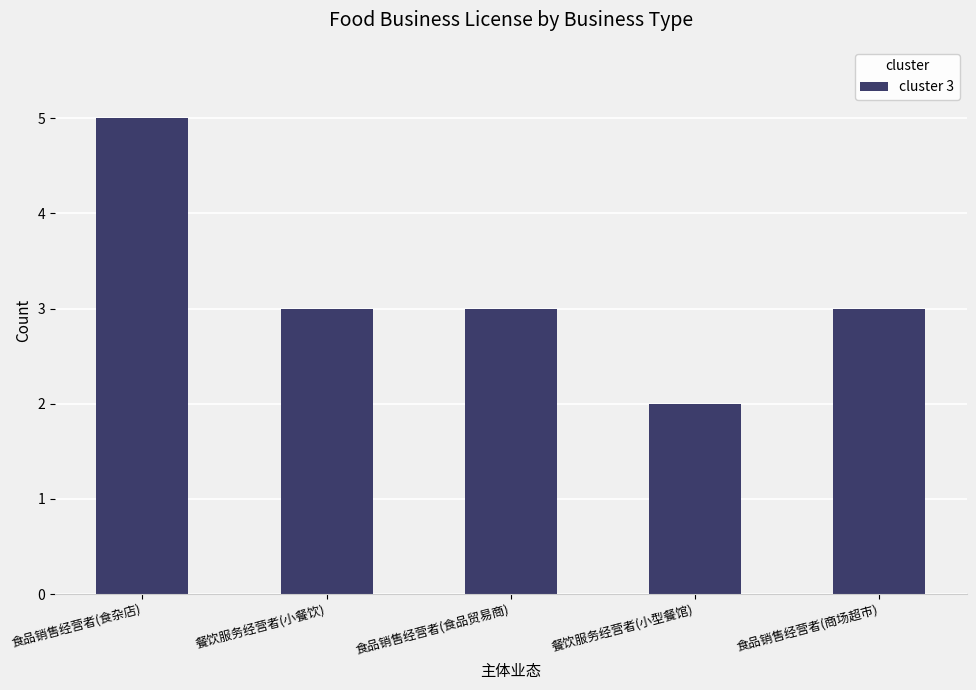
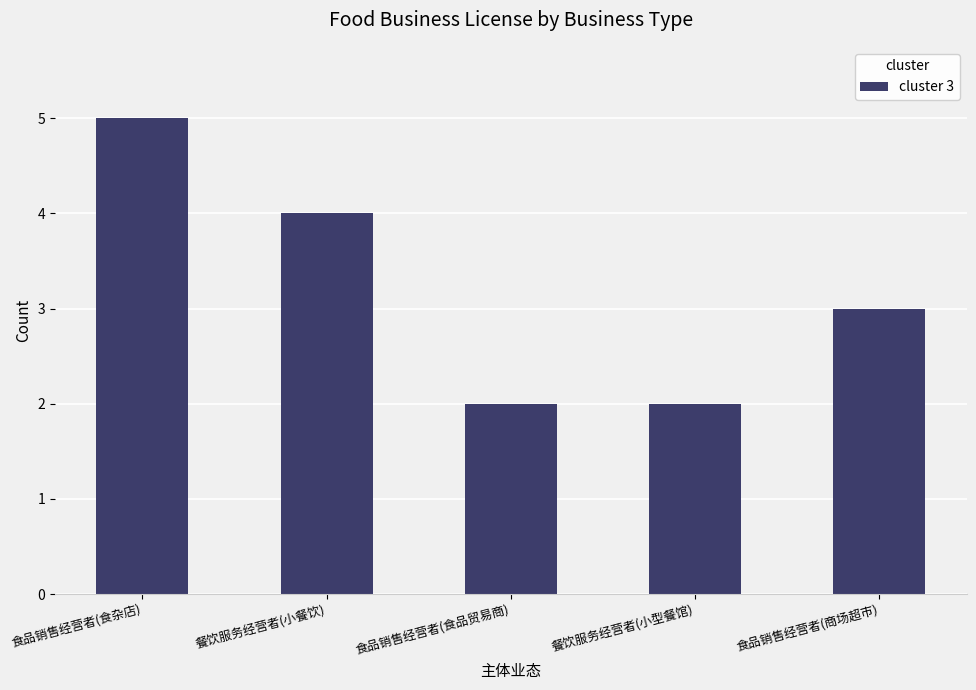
餐饮服务经营者(小餐饮): 3 -> 4
食品销售经营者(食品贸易商): 3 -> 2
